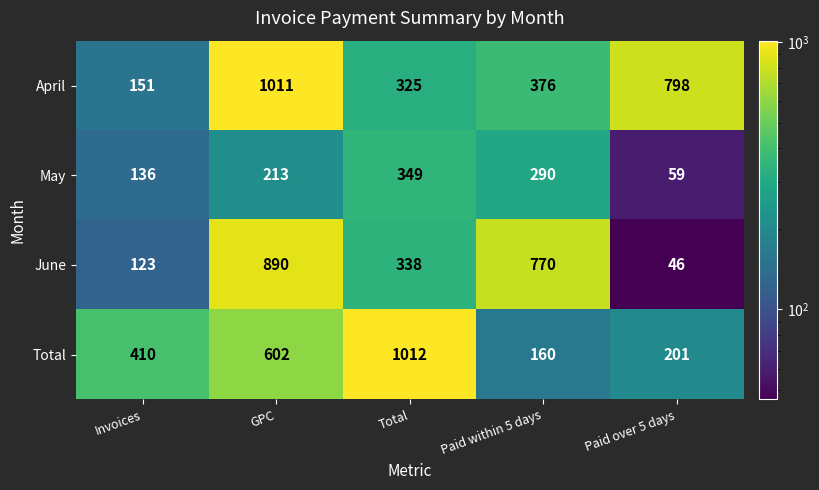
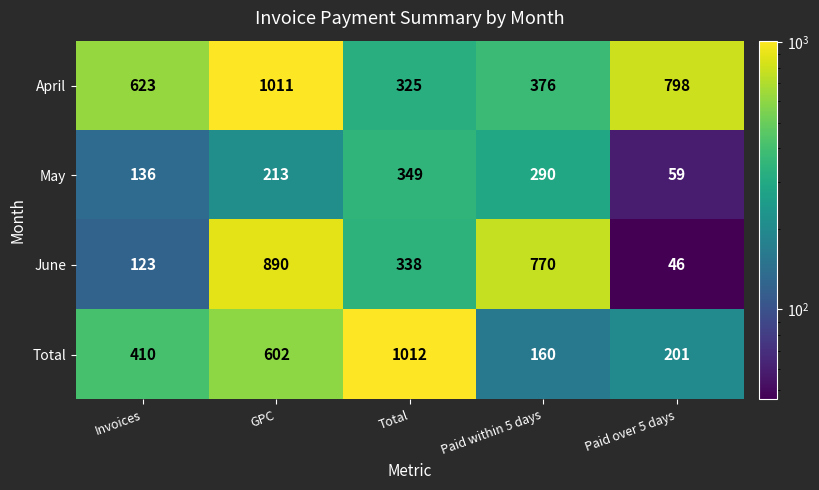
April, Invoices: 151 -> 623
